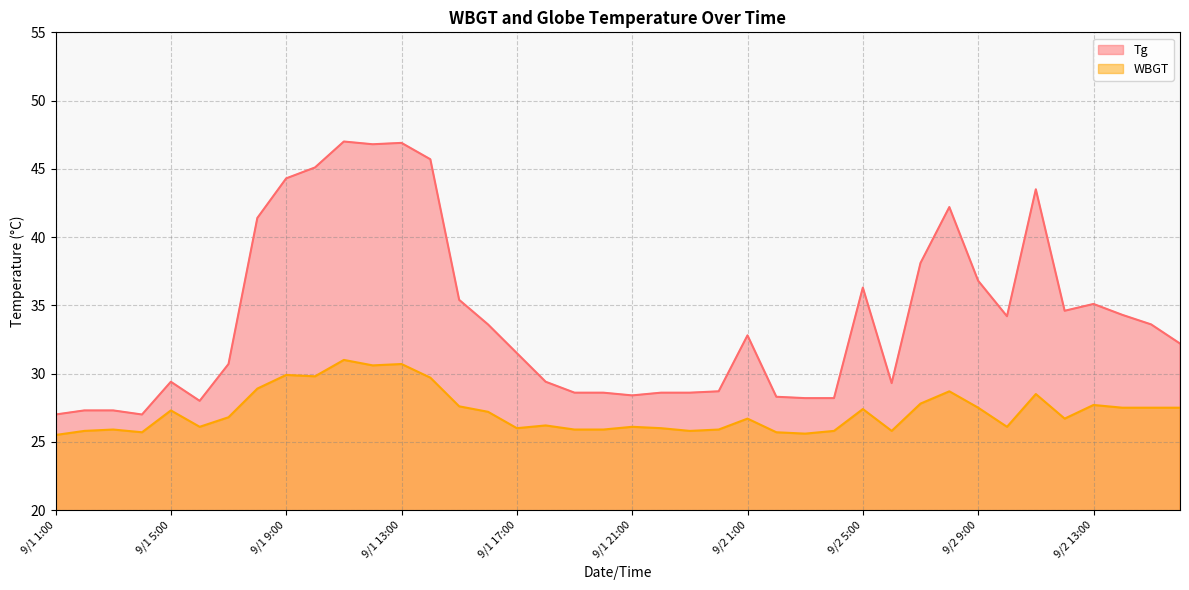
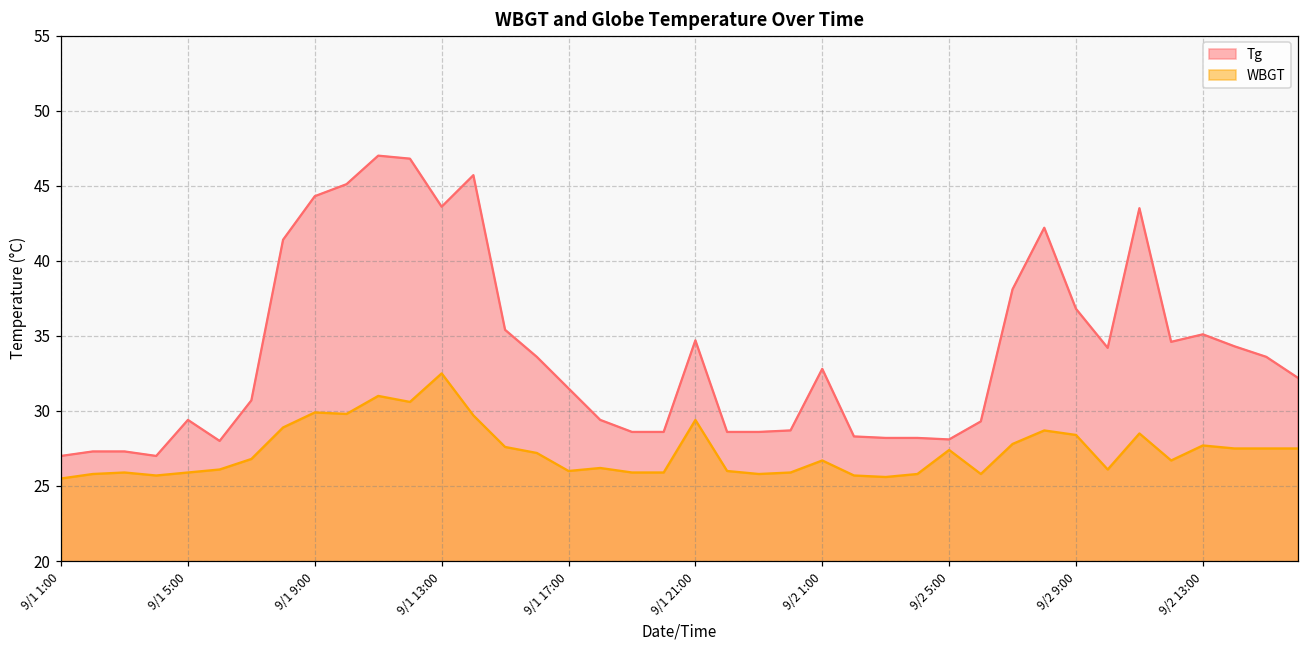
WBGT, 9/1 5:00: 27.3 -> 25.9
Tg, 9/1 13:00: 46.9 -> 43.6
WBGT, 9/1 13:00: 30.7 -> 32.5
Tg, 9/1 21:00: 28.4 -> 34.7
WBGT, 9/1 21:00: 26.1 -> 29.4
Tg, 9/2 5:00: 36.3 -> 28.1
WBGT, 9/2 9:00: 27.5 -> 28.4
